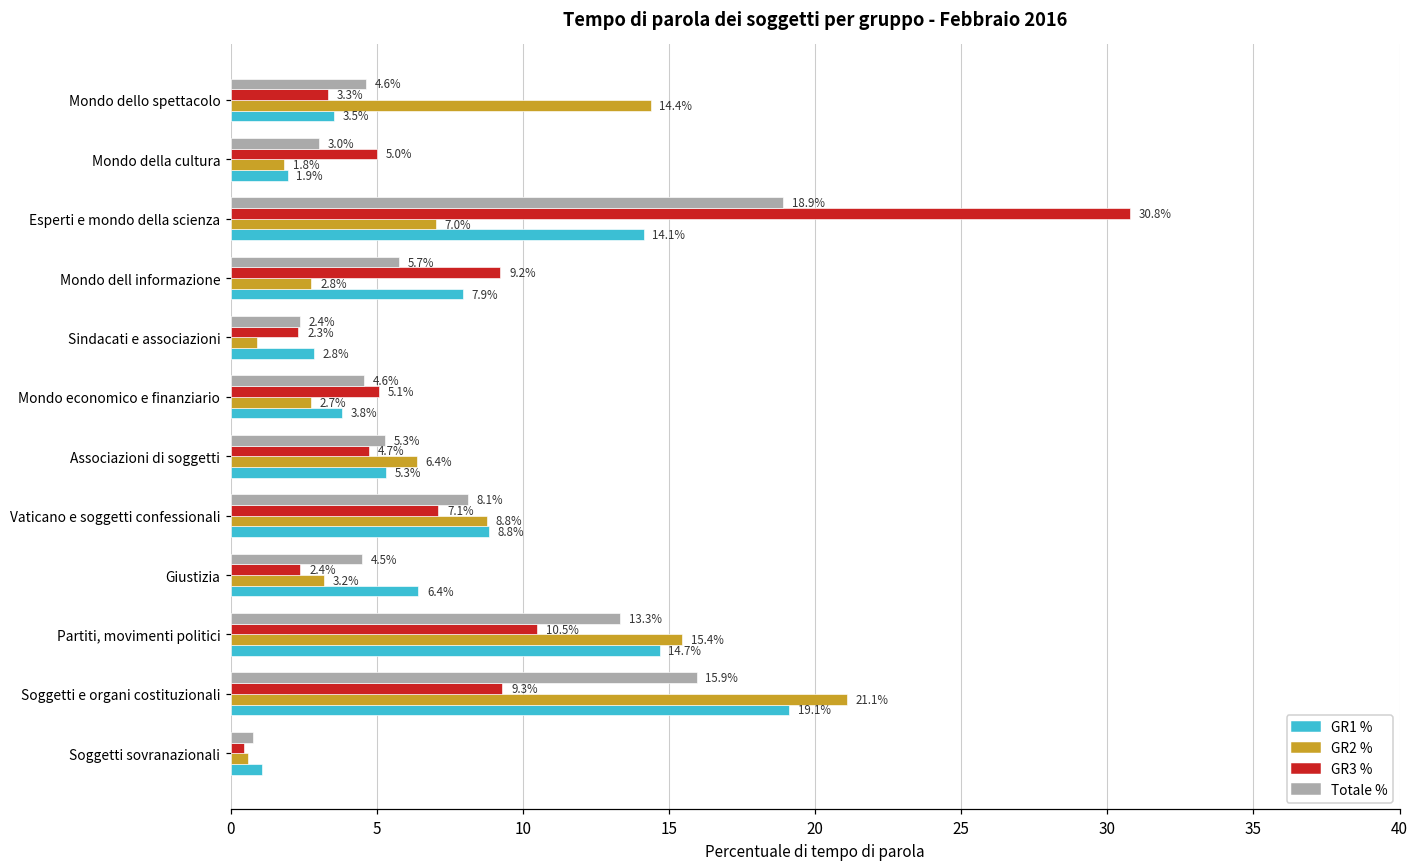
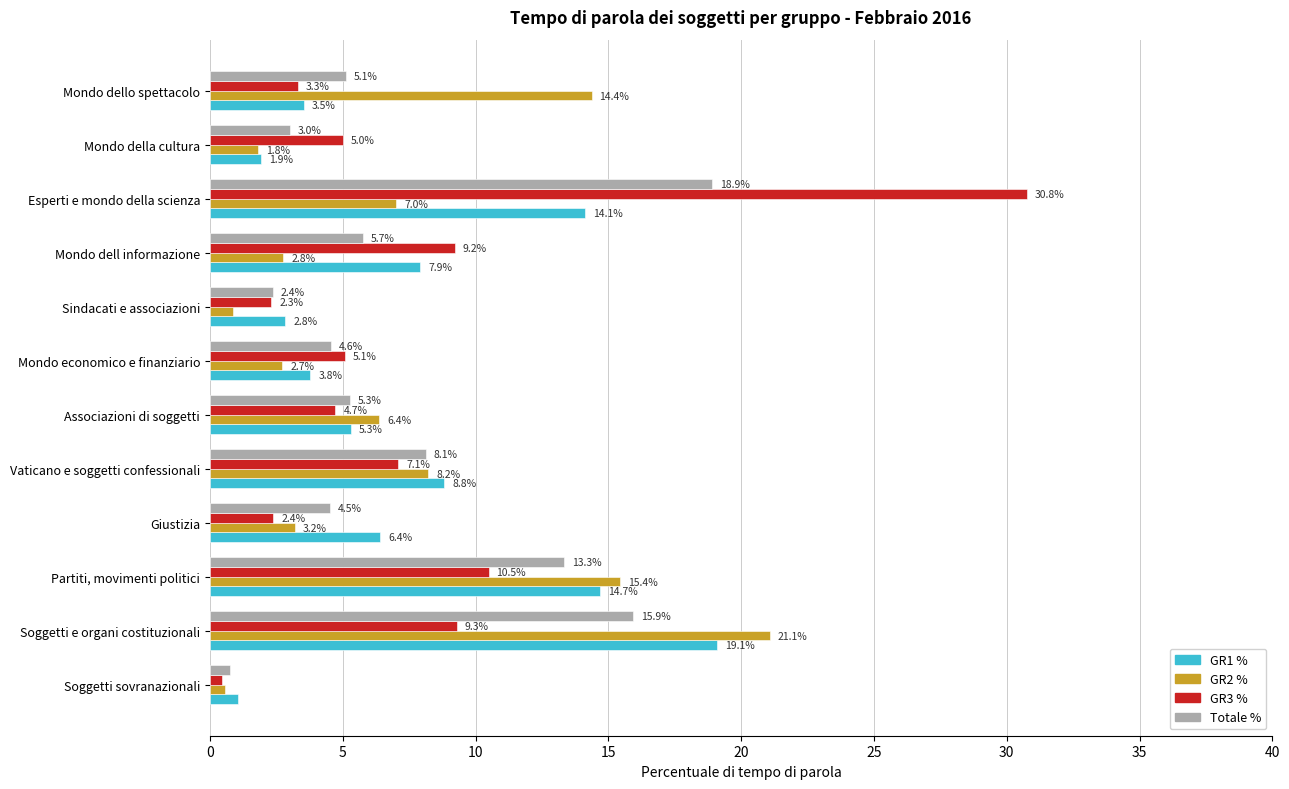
Totale %, Mondo dello spettacolo: 4.6% -> 5.1%
GR2 %, Vaticano e soggetti confessionali: 8.8% -> 8.2%
